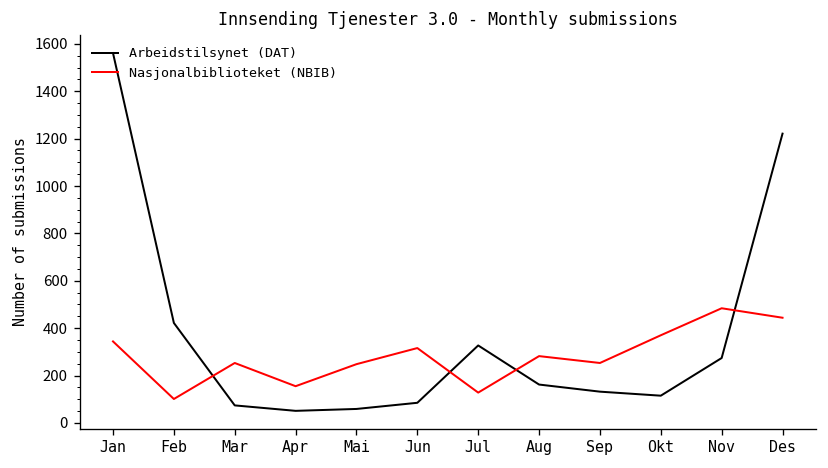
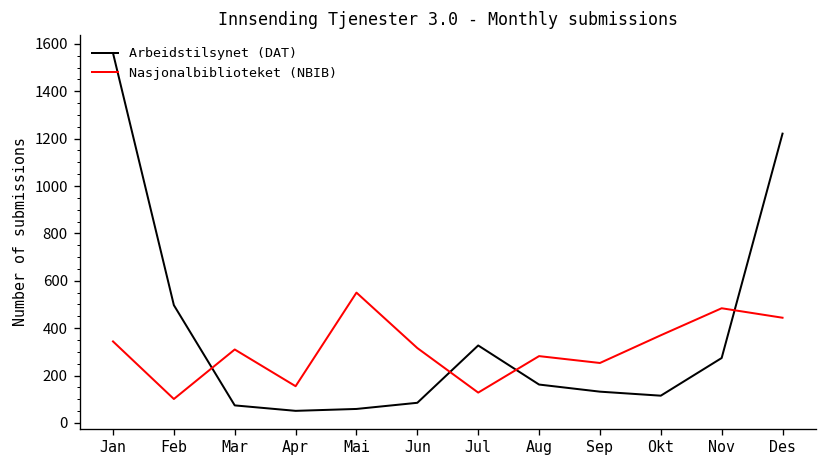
Arbeidstilsynet (DAT), Feb: 420 -> 500
Nasjonalbiblioteket (NBIB), Mar: 250 -> 310
Nasjonalbiblioteket (NBIB), Mai: 250 -> 550
